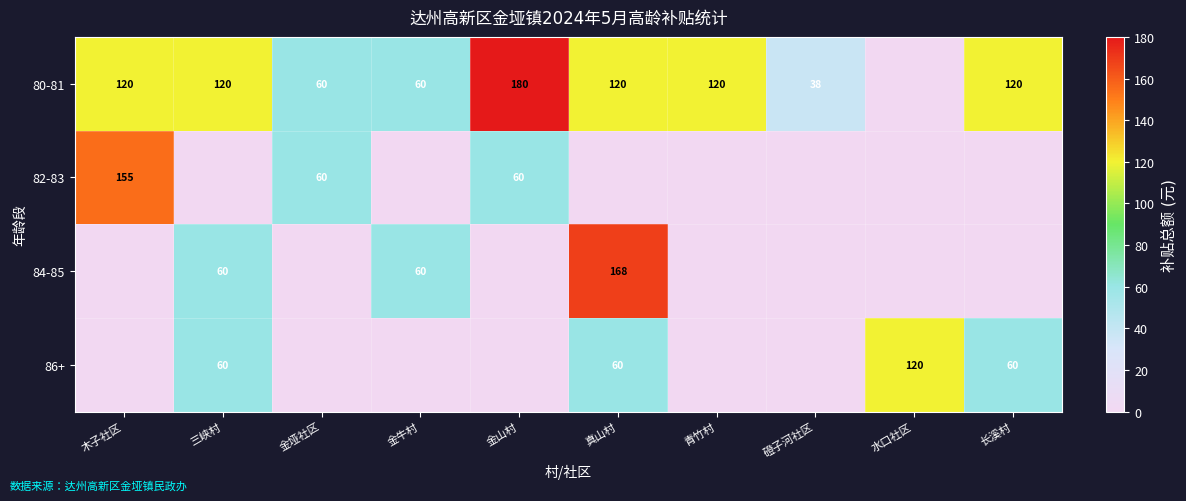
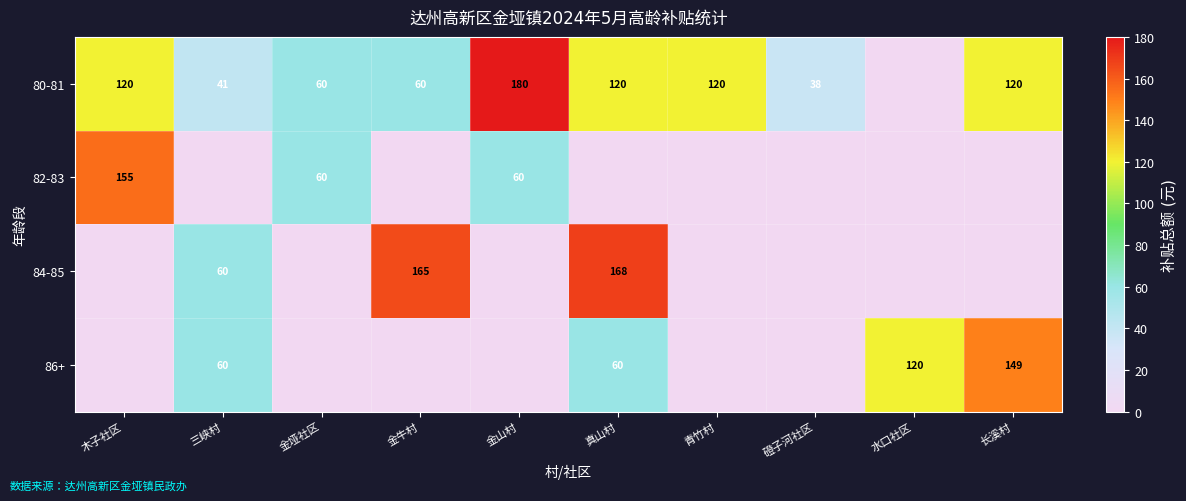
80-81, 三峡村: 120 -> 41
84-85, 金牛村: 60 -> 165
86+, 长溪村: 60 -> 149
